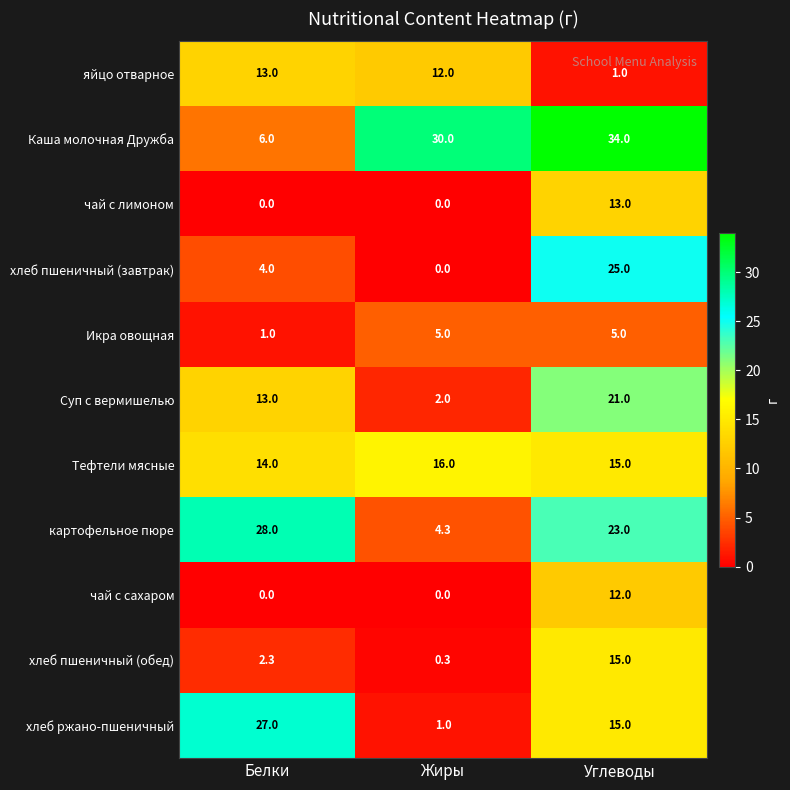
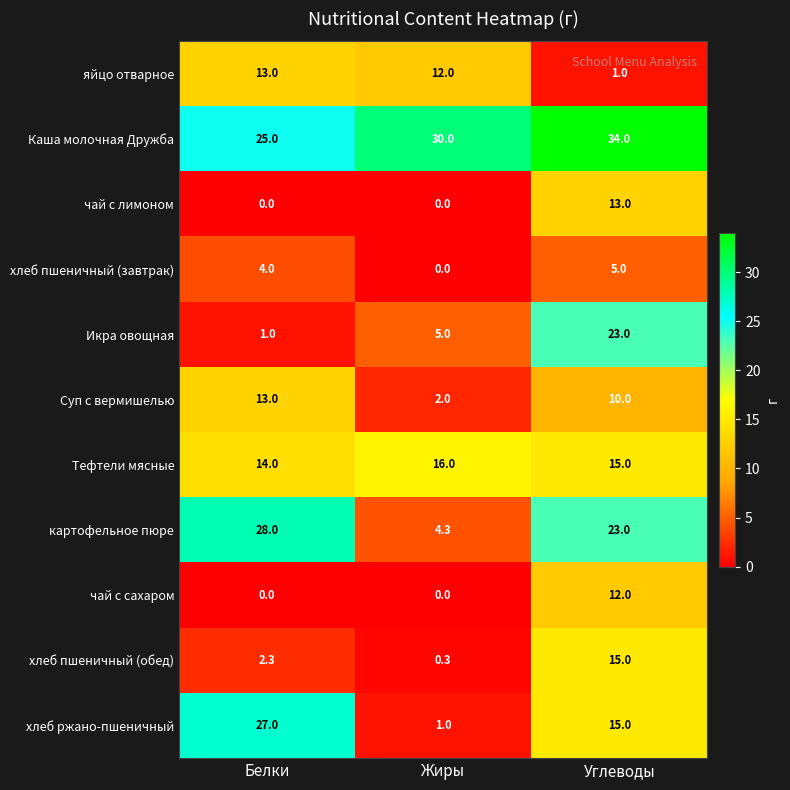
Каша молочная Дружба, Белки: 6.0 -> 25.0
хлеб пшеничный (завтрак), Углеводы: 25.0 -> 5.0
Икра овощная, Углеводы: 5.0 -> 23.0
Суп с вермишелью, Углеводы: 21.0 -> 10.0
